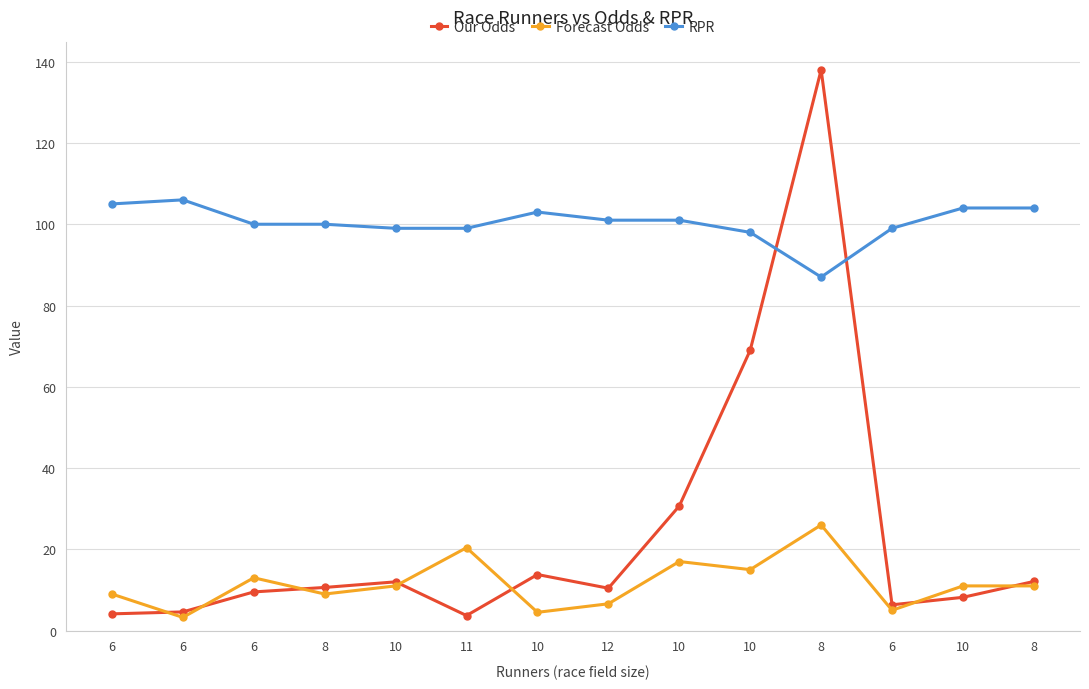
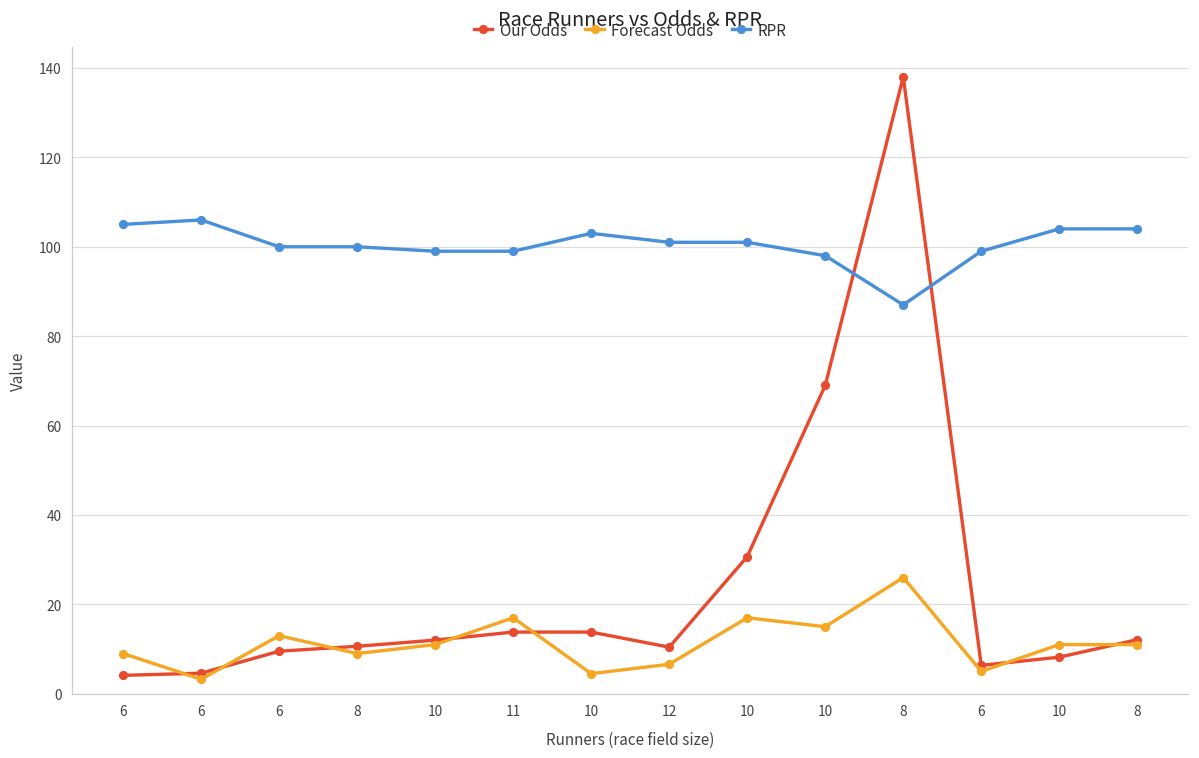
Our Odds, 11: 4 -> 14
Forecast Odds, 11: 20 -> 17
